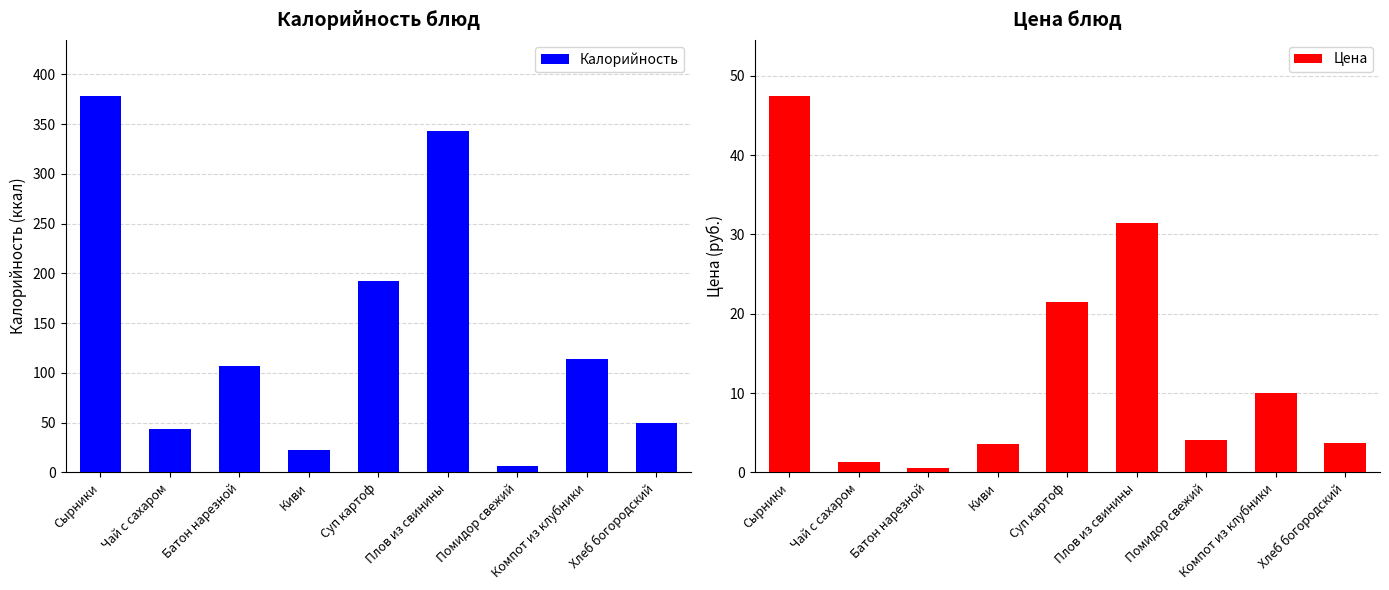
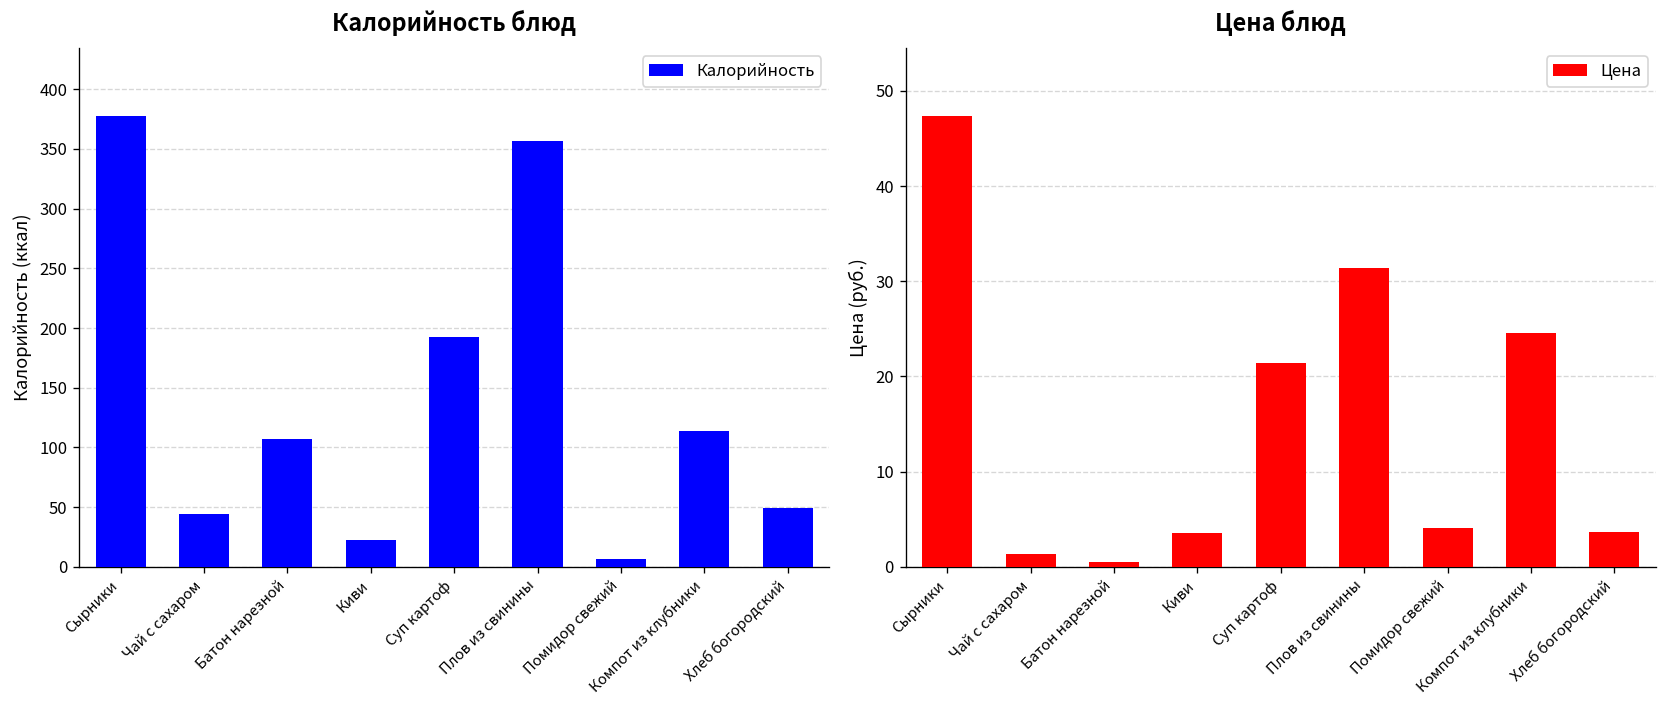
Калорийность блюд, Плов из свинины: 340 -> 360
Цена блюд, Компот из клубники: 10 -> 25
